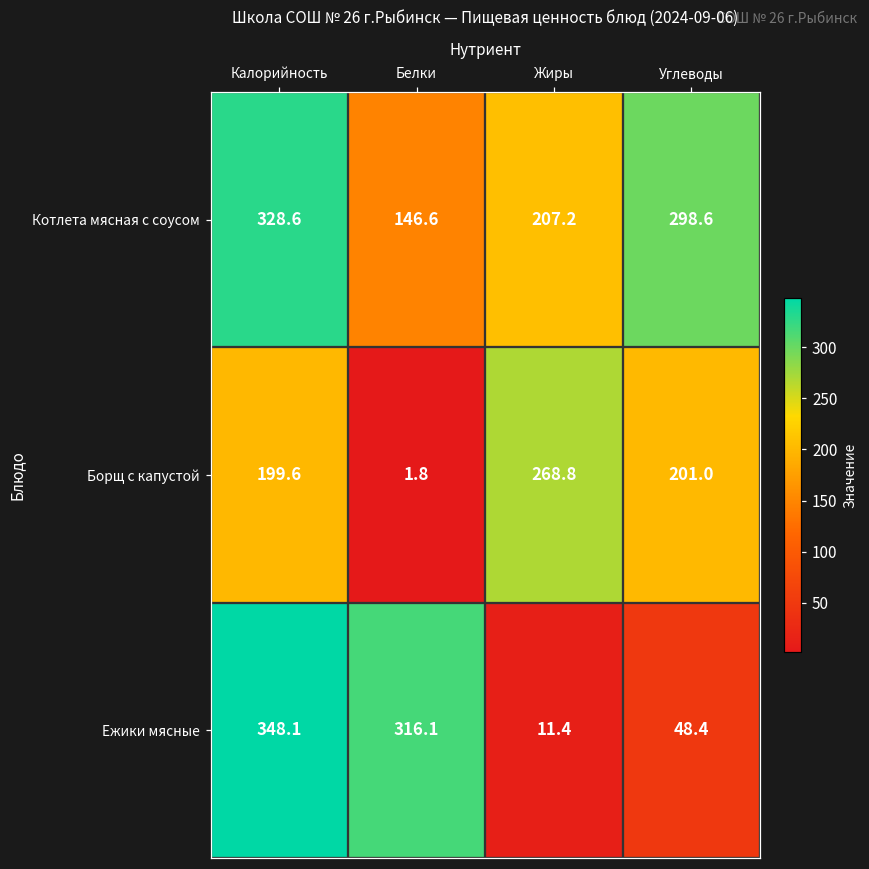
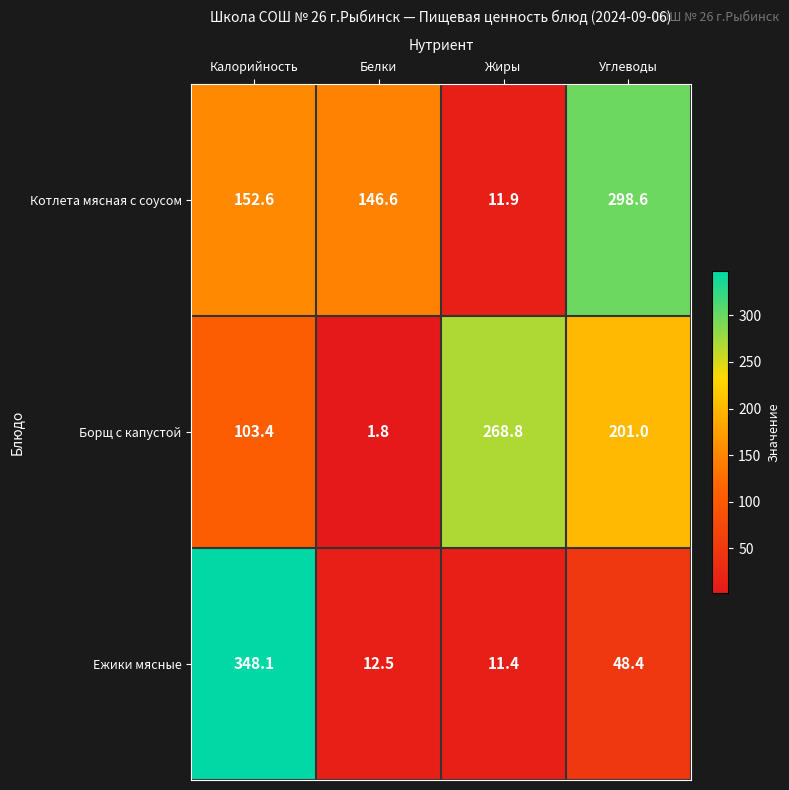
Котлета мясная с соусом, Калорийность: 328.6 -> 152.6
Котлета мясная с соусом, Жиры: 207.2 -> 11.9
Борщ с капустой, Калорийность: 199.6 -> 103.4
Ежики мясные, Белки: 316.1 -> 12.5
